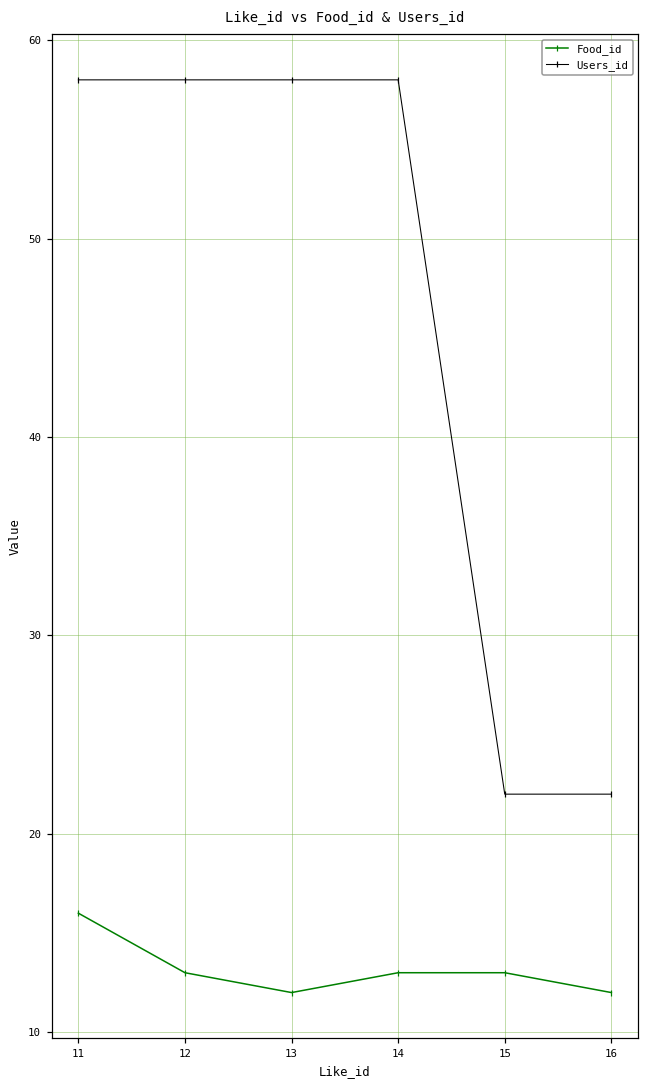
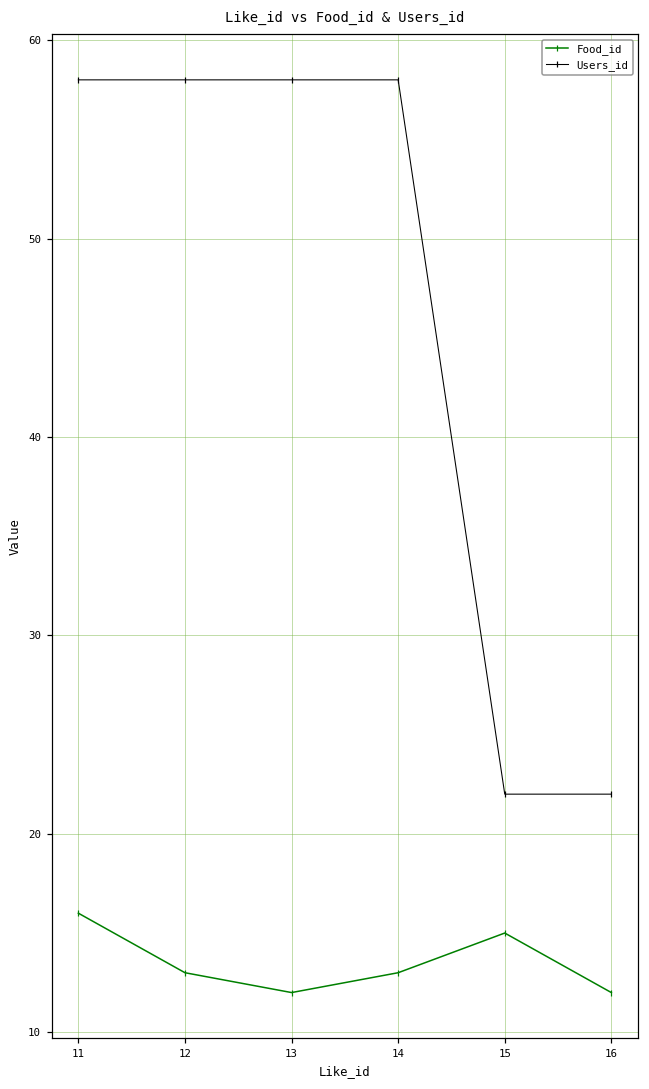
Food_id, 15: 13 -> 15
